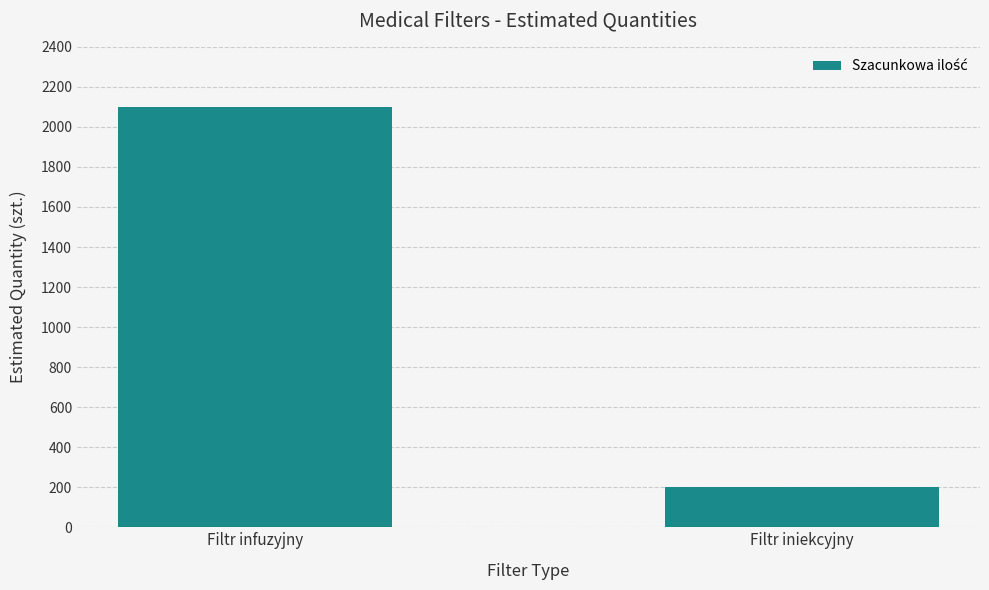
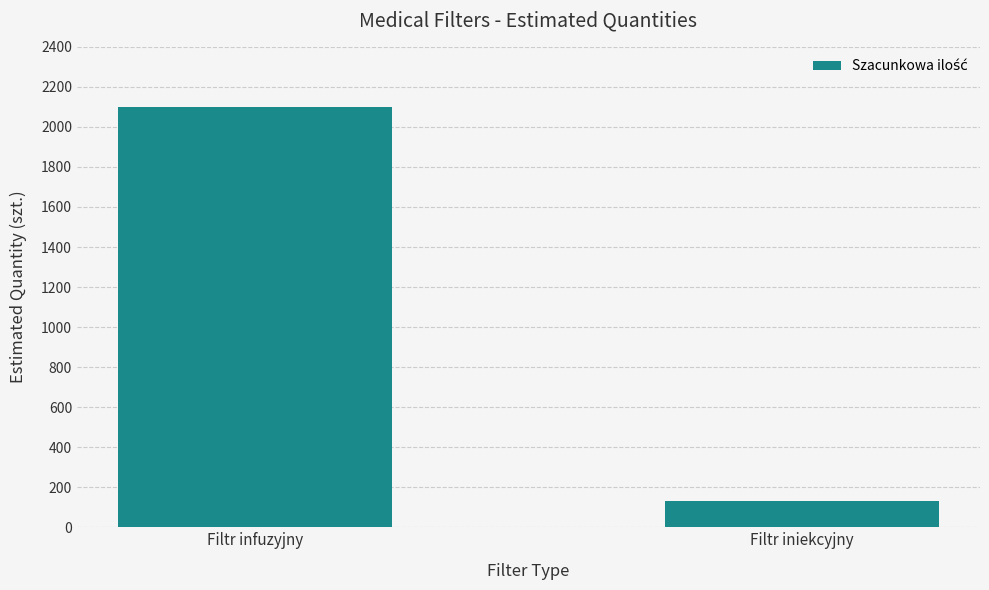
Filtr iniekcyjny: 200 -> 130
